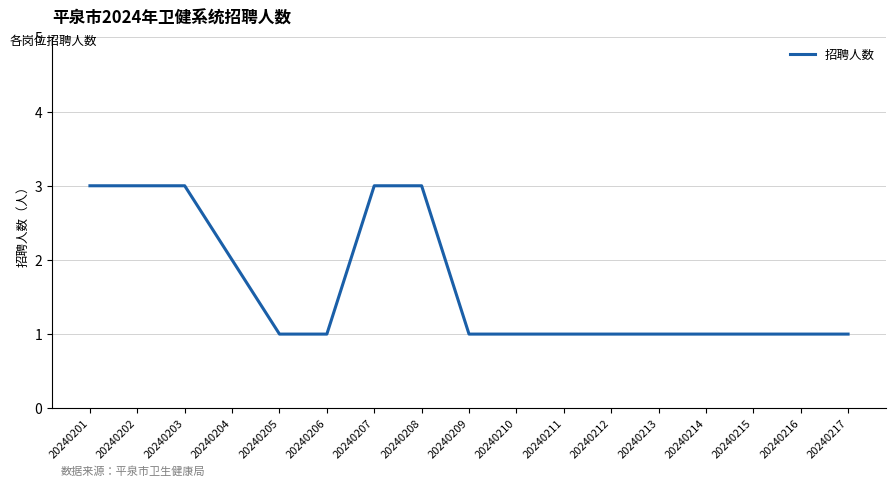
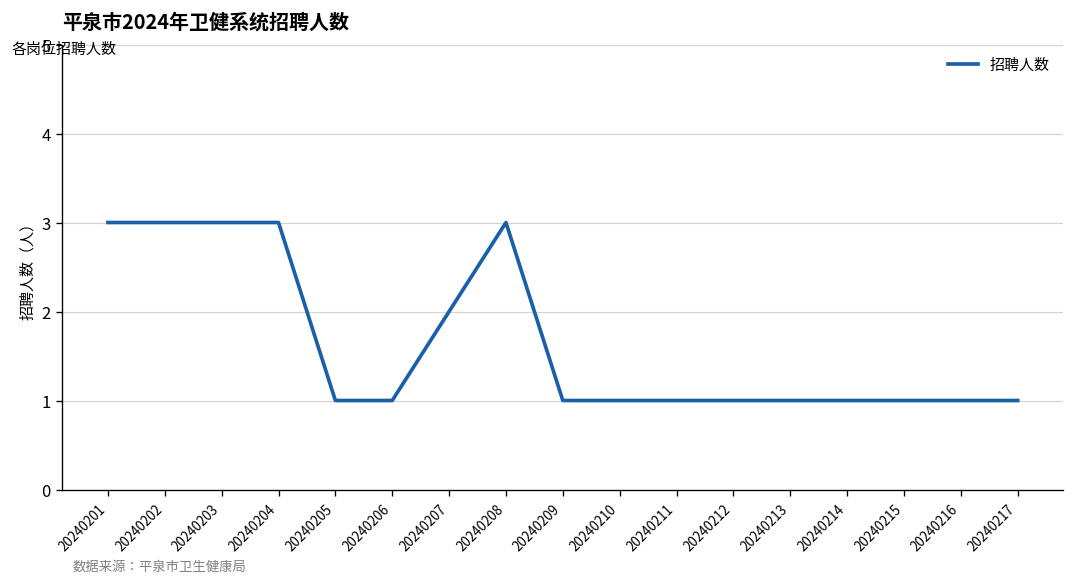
20240204: 2 -> 3
20240207: 3 -> 2
